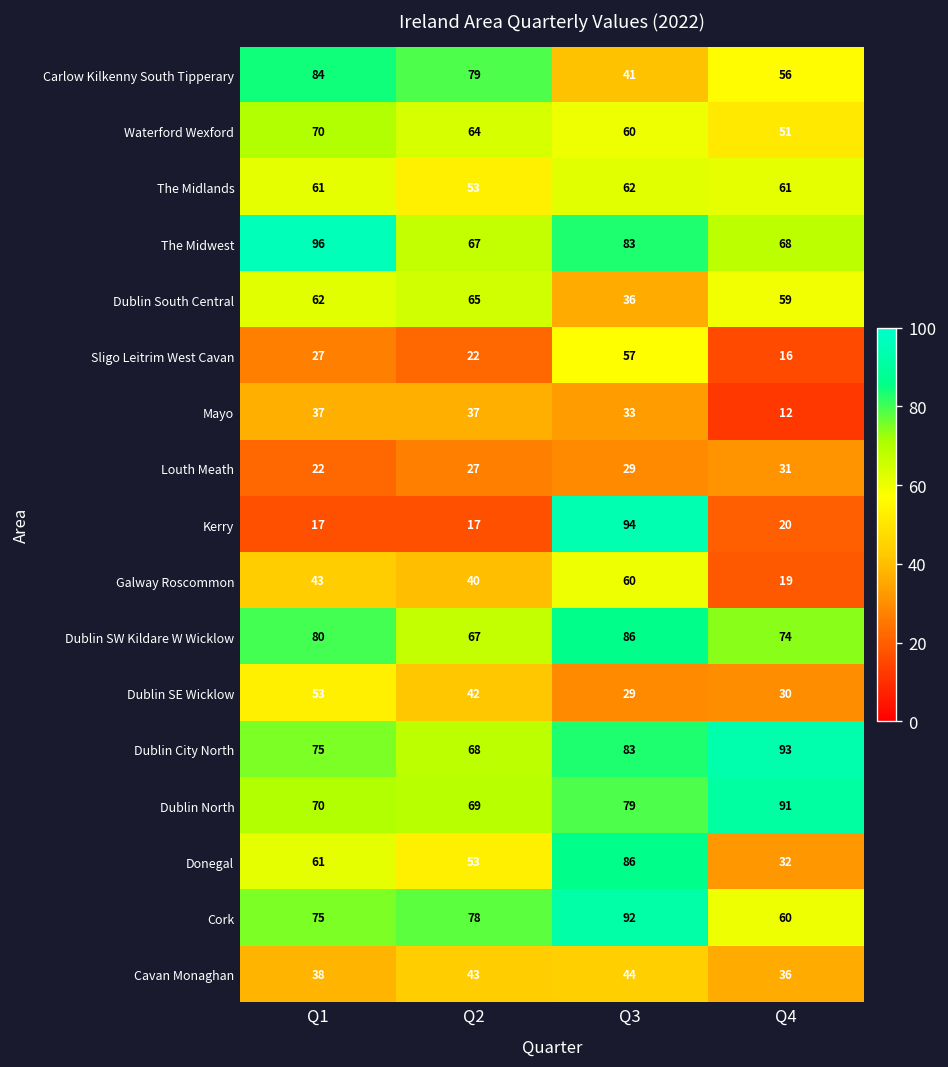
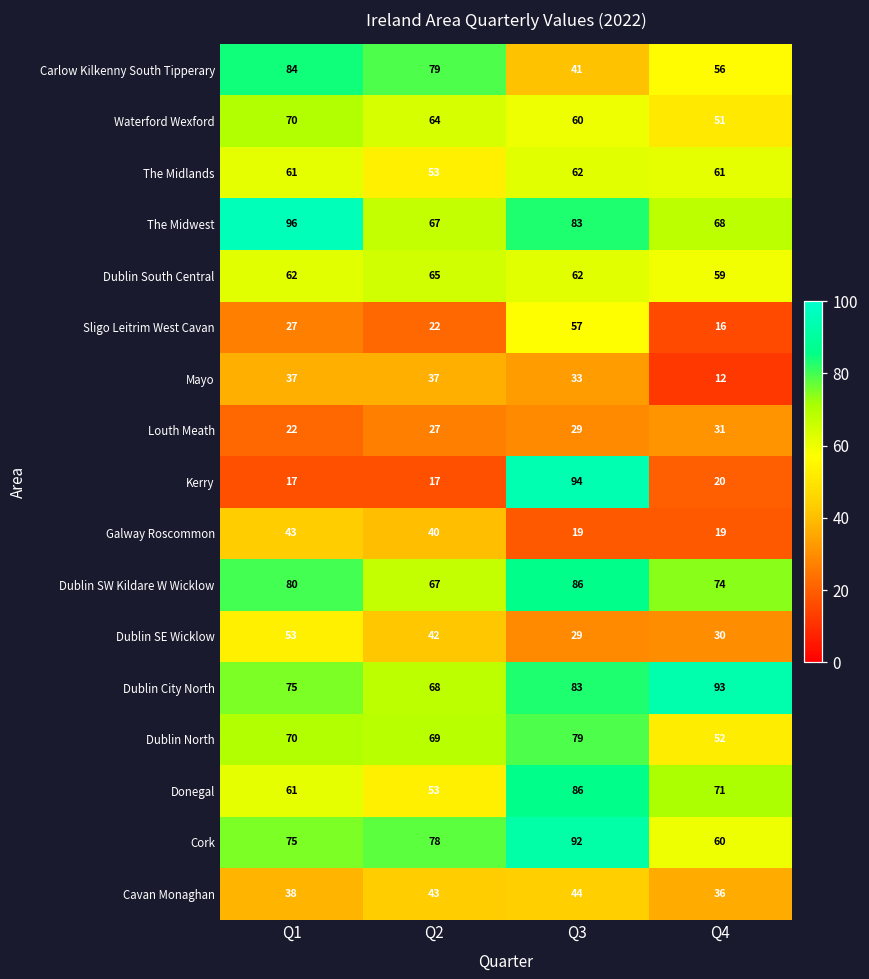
Dublin South Central, Q3: 36 -> 62
Galway Roscommon, Q3: 60 -> 19
Dublin North, Q4: 91 -> 52
Donegal, Q4: 32 -> 71
